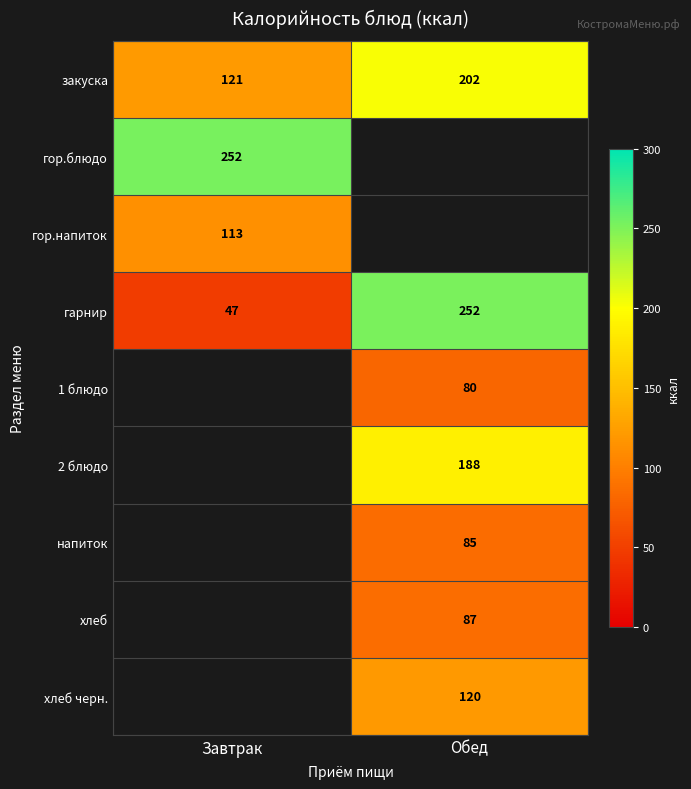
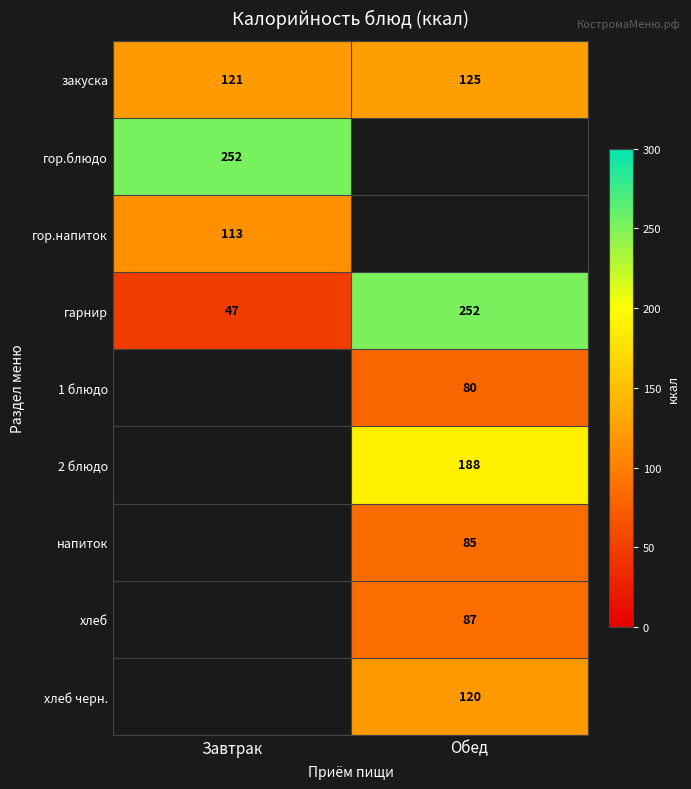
закуска, Обед: 202 -> 125
